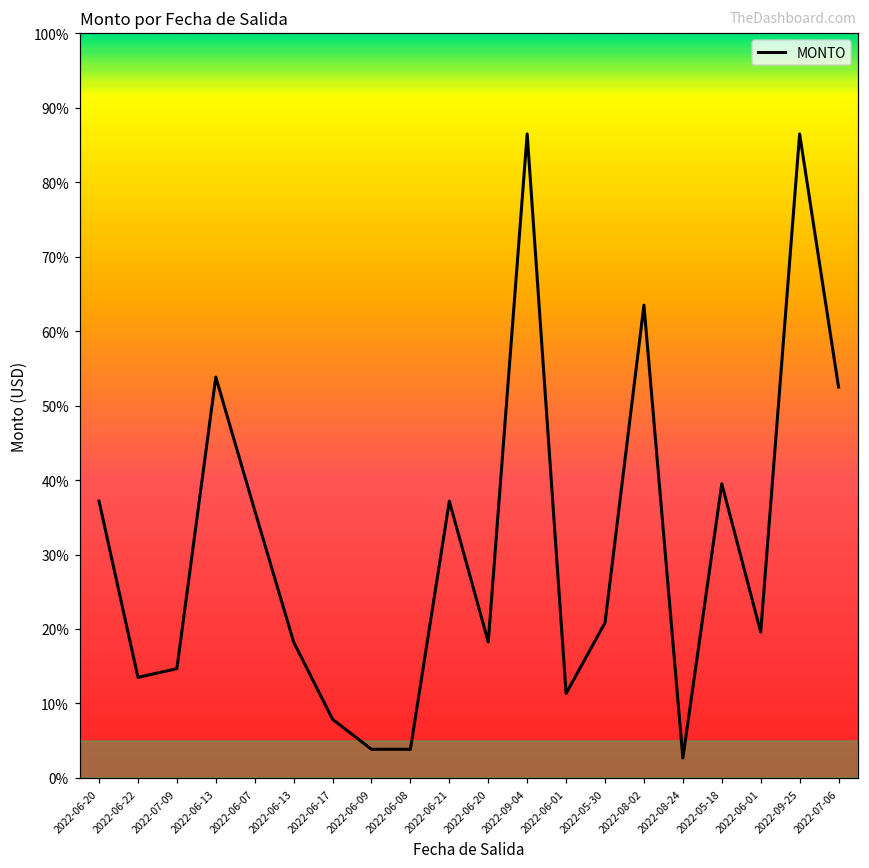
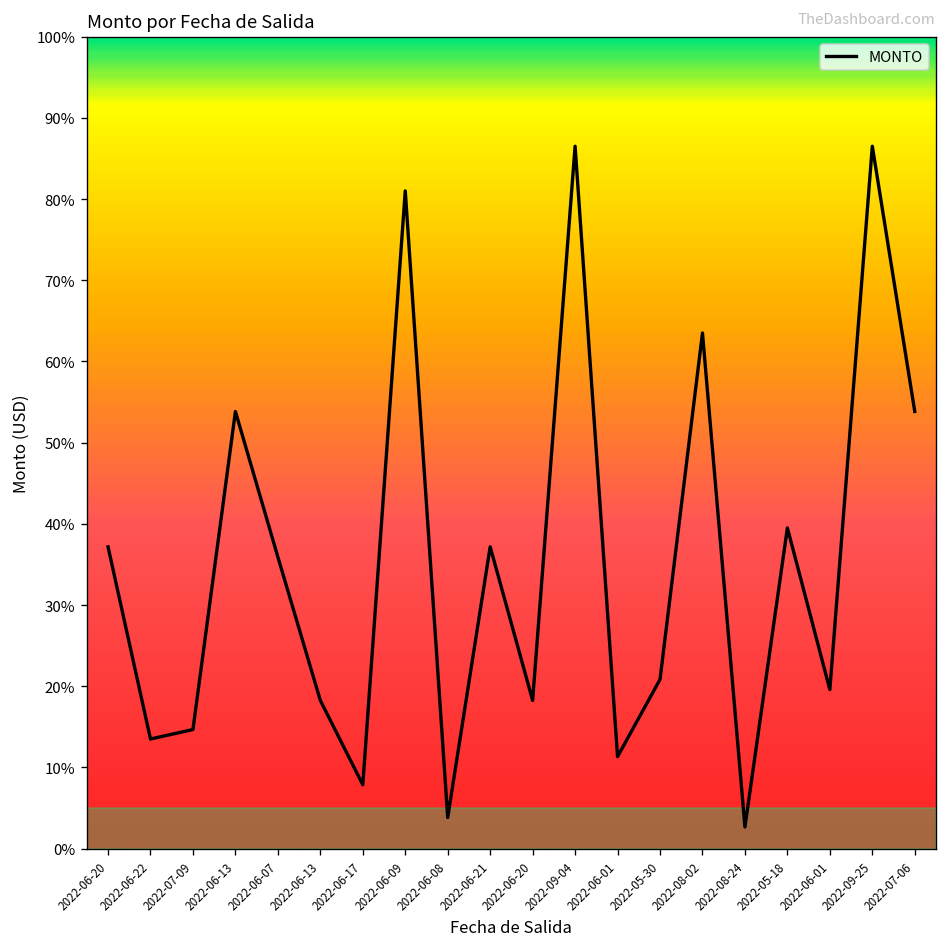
2022-06-09: 4% -> 81%
2022-07-06: 53% -> 54%
